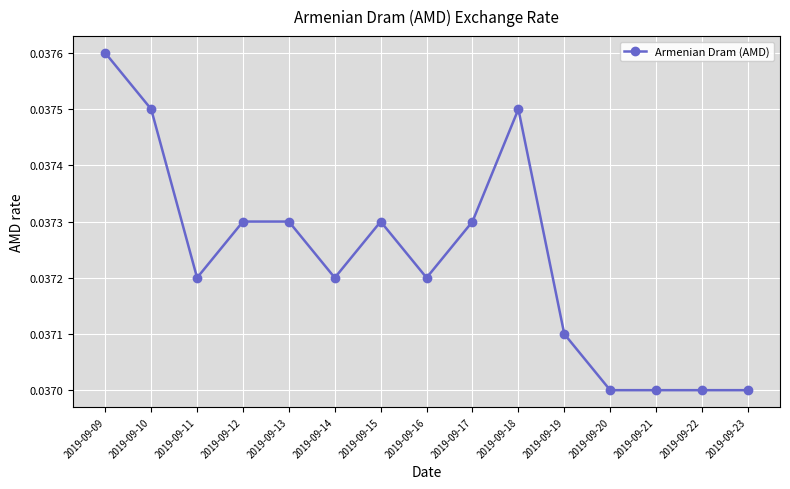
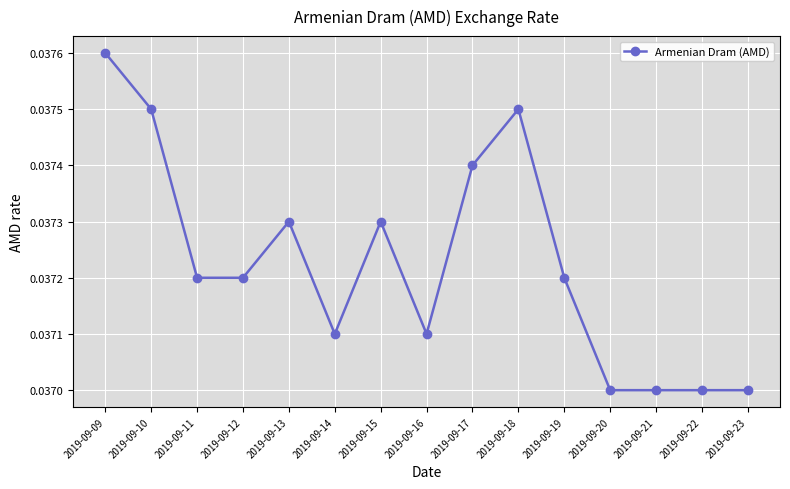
2019-09-12: 0.0373 -> 0.0372
2019-09-14: 0.0372 -> 0.0371
2019-09-16: 0.0372 -> 0.0371
2019-09-17: 0.0373 -> 0.0374
2019-09-19: 0.0371 -> 0.0372
